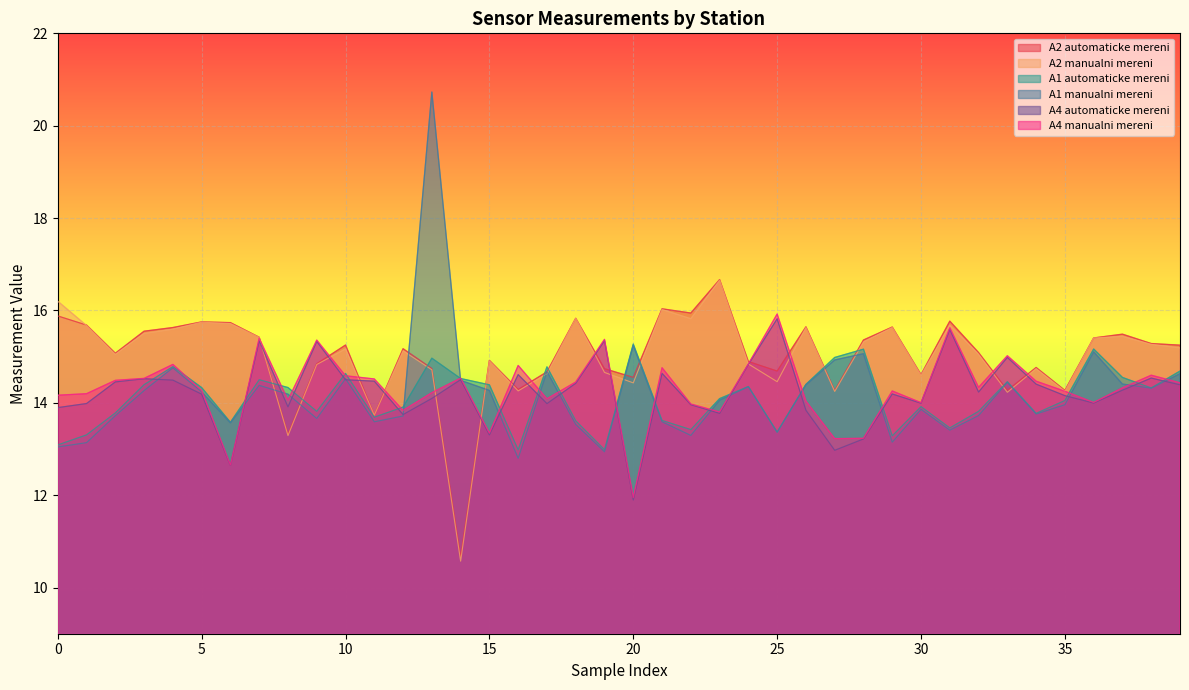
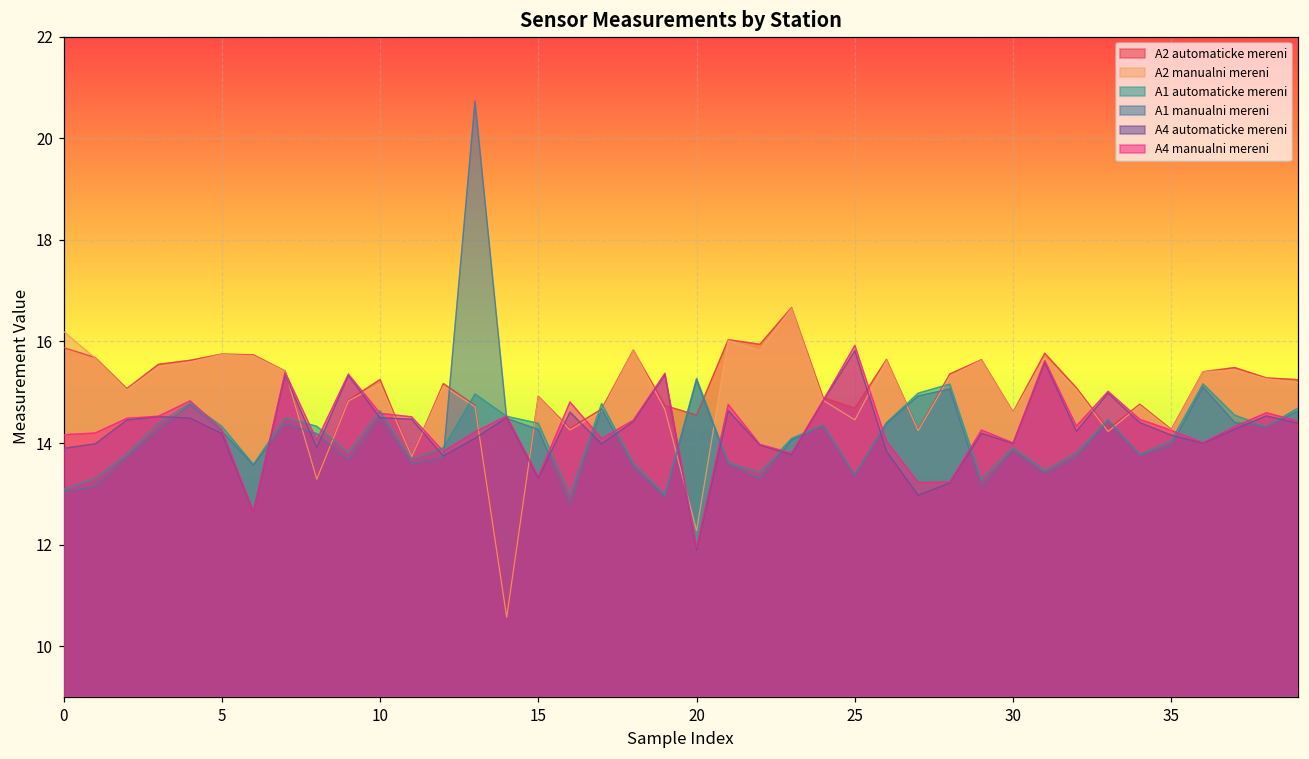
A2 manualni mereni, 20: 14.4 -> 12.3
